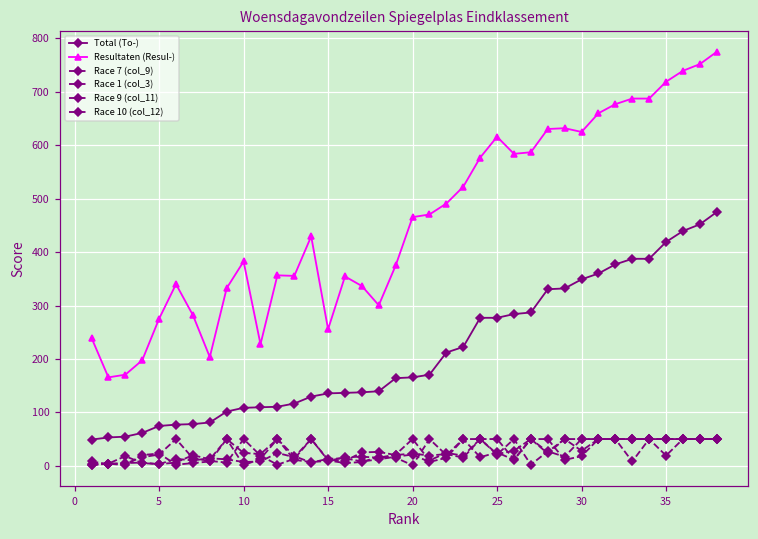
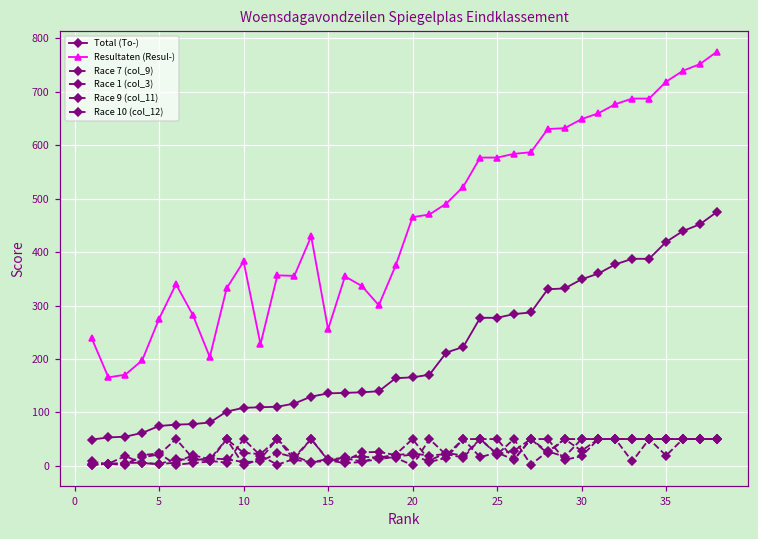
Resultaten (Resul-), 25: 620 -> 580
Resultaten (Resul-), 30: 630 -> 650
